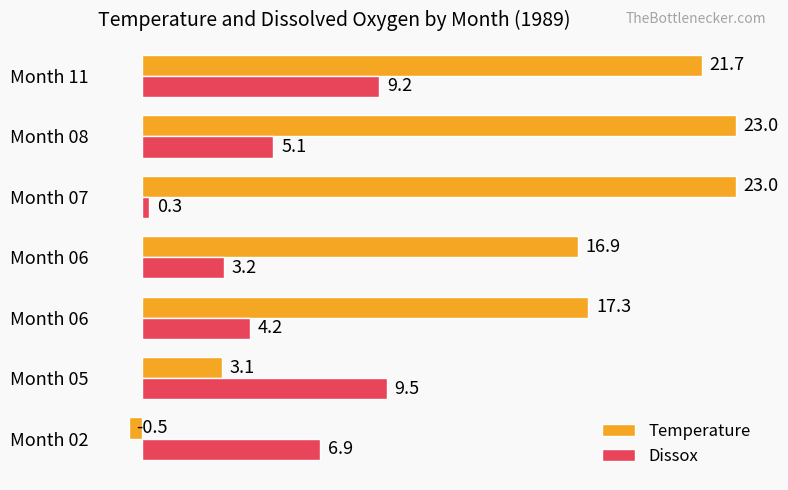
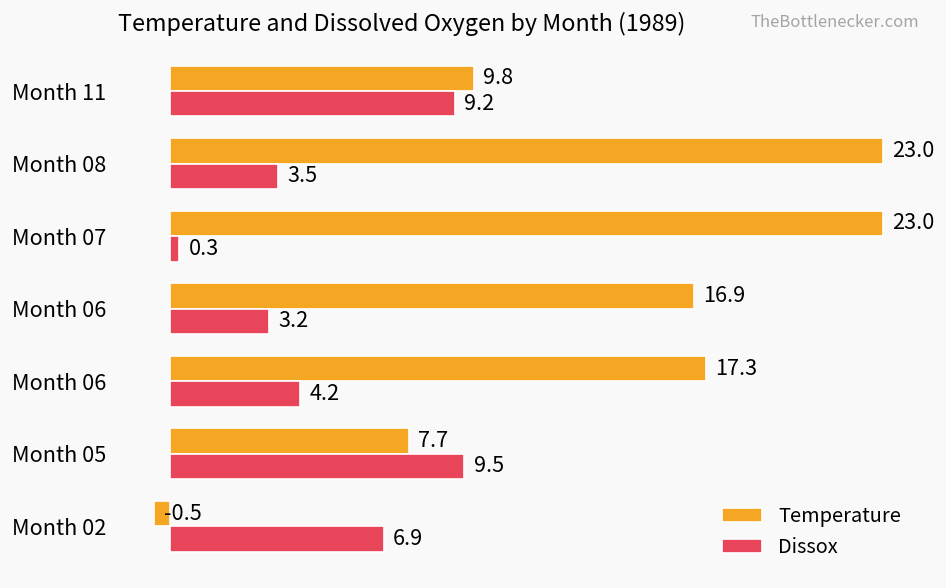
Temperature, Month 11: 21.7 -> 9.8
Dissox, Month 08: 5.1 -> 3.5
Temperature, Month 05: 3.1 -> 7.7
